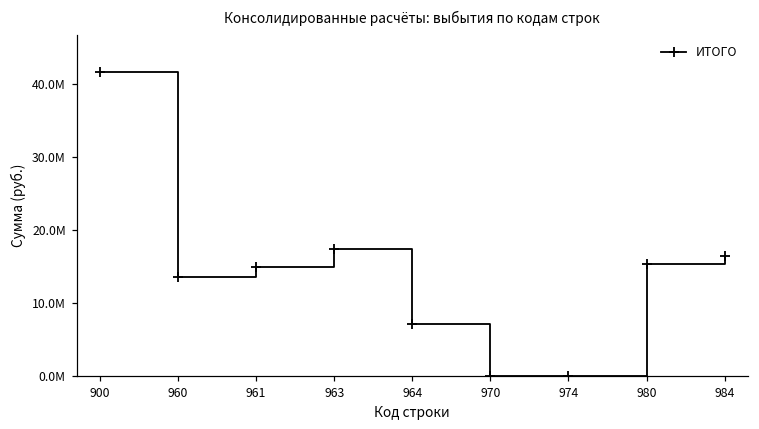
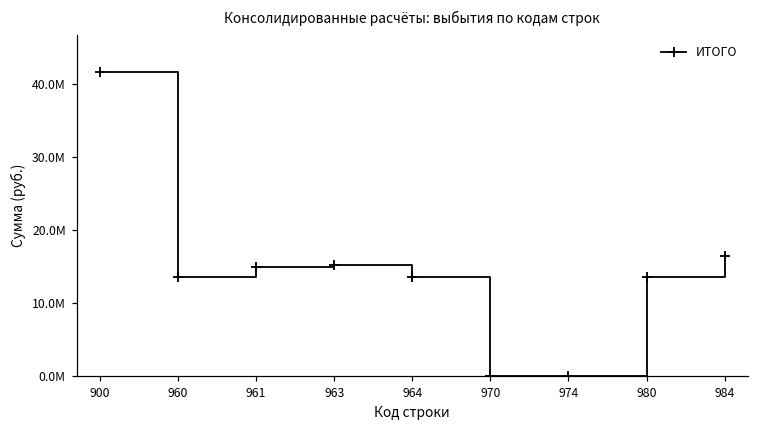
963: 17000000 -> 15000000
964: 7000000 -> 14000000
980: 15000000 -> 13000000
